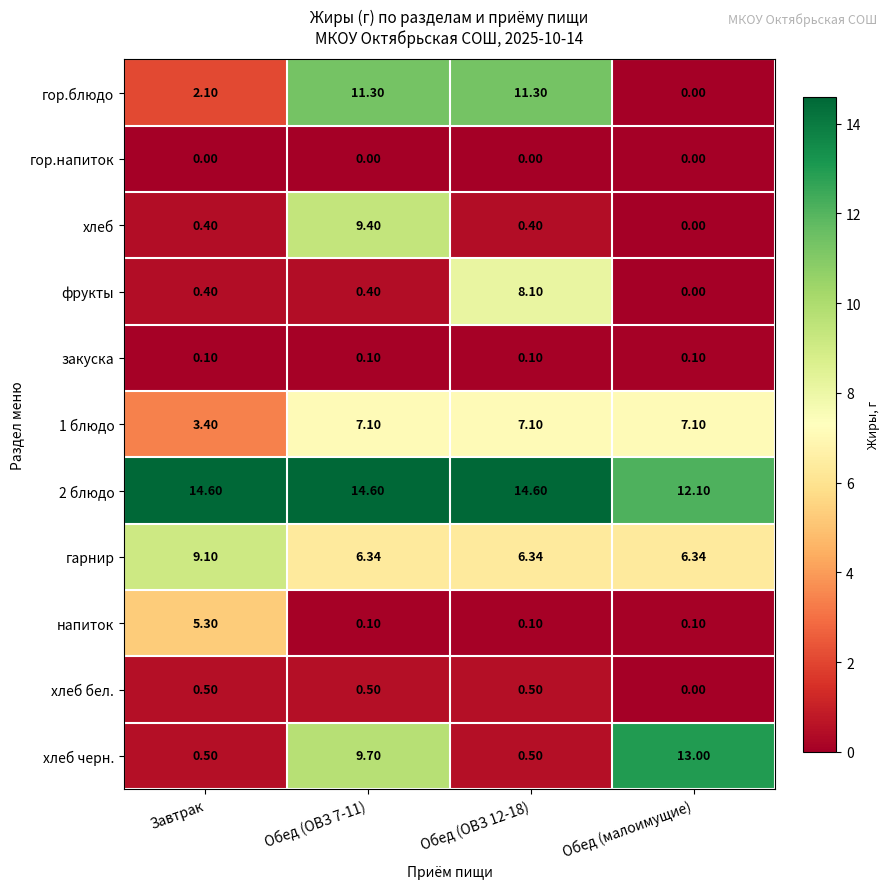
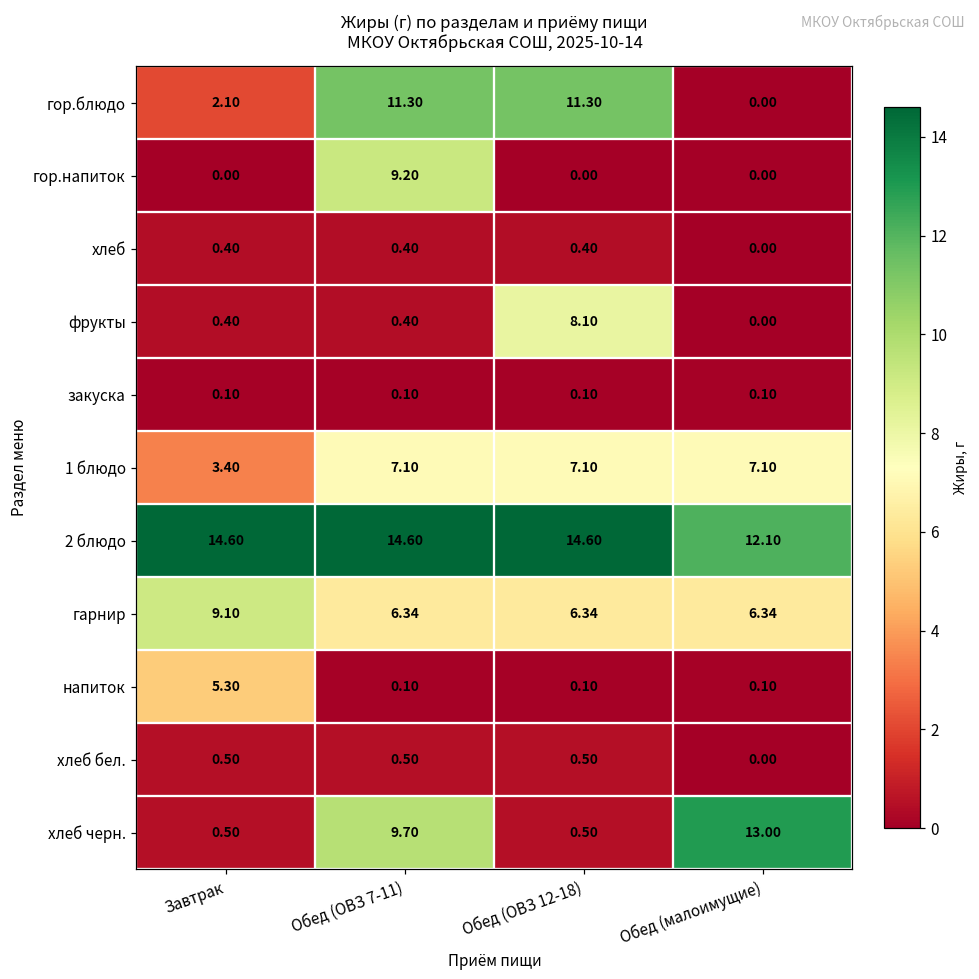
гор.напиток, Обед (ОВЗ 7-11): 0.00 -> 9.20
хлеб, Обед (ОВЗ 7-11): 9.40 -> 0.40
